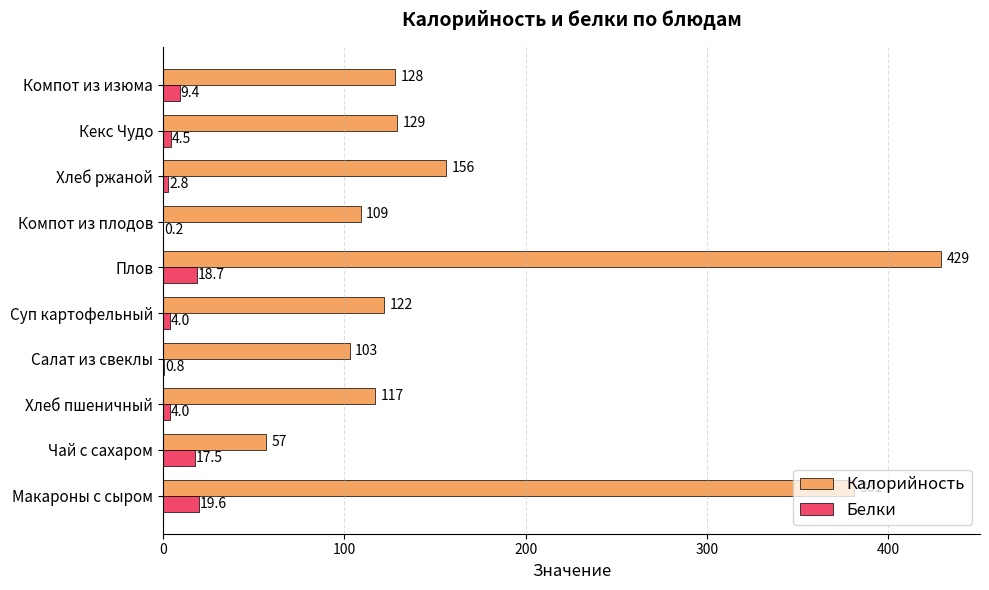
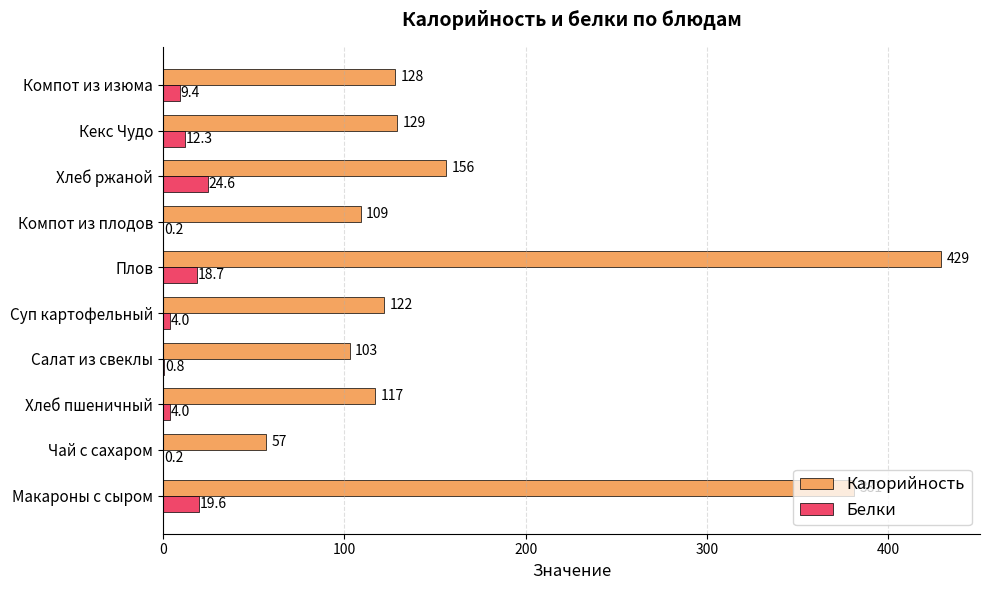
Белки, Кекс Чудо: 4.5 -> 12.3
Белки, Хлеб ржаной: 2.8 -> 24.6
Белки, Чай с сахаром: 17.5 -> 0.2
